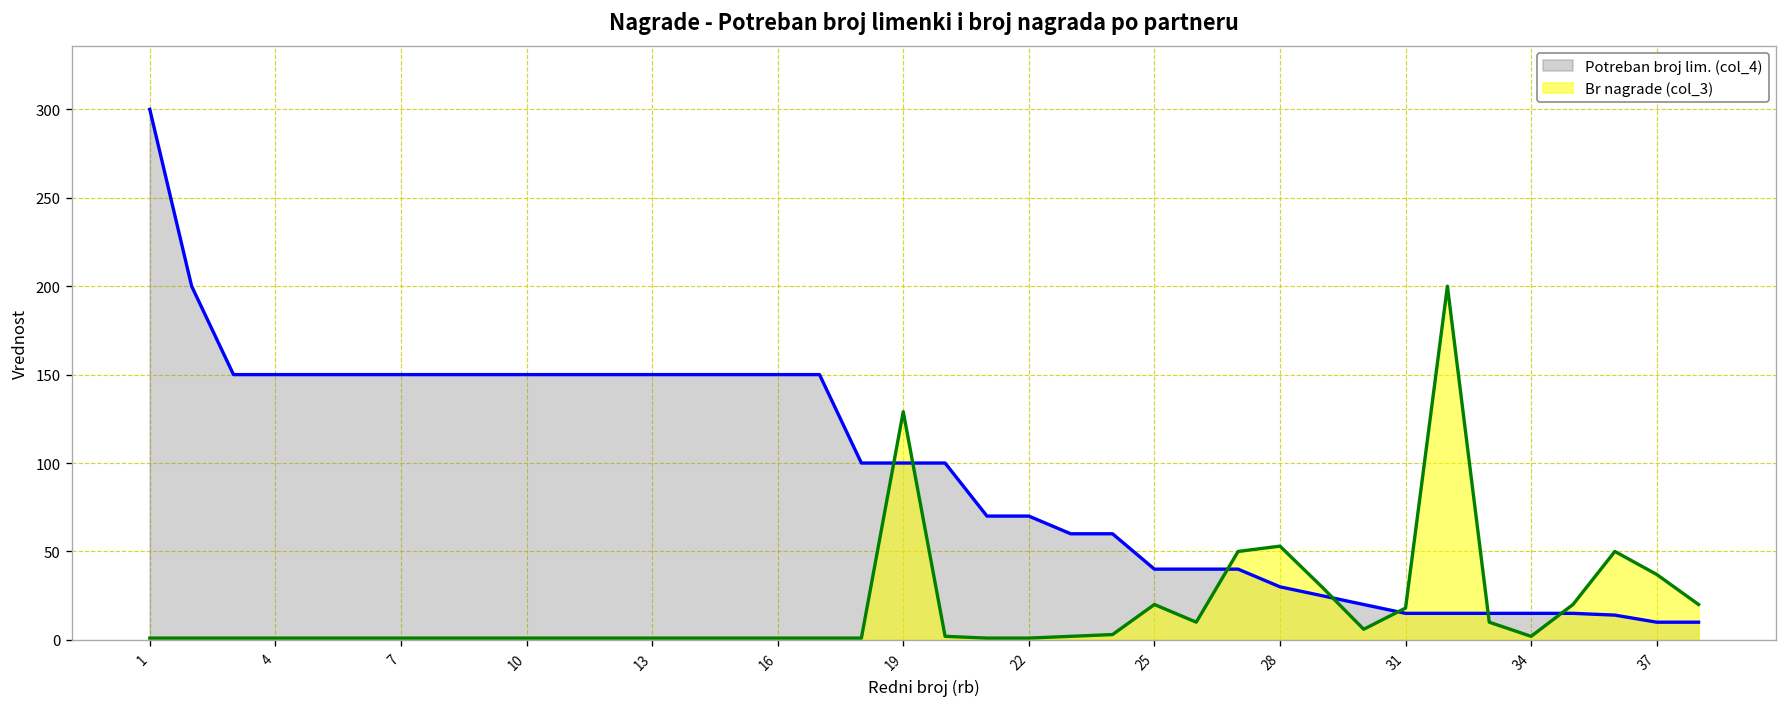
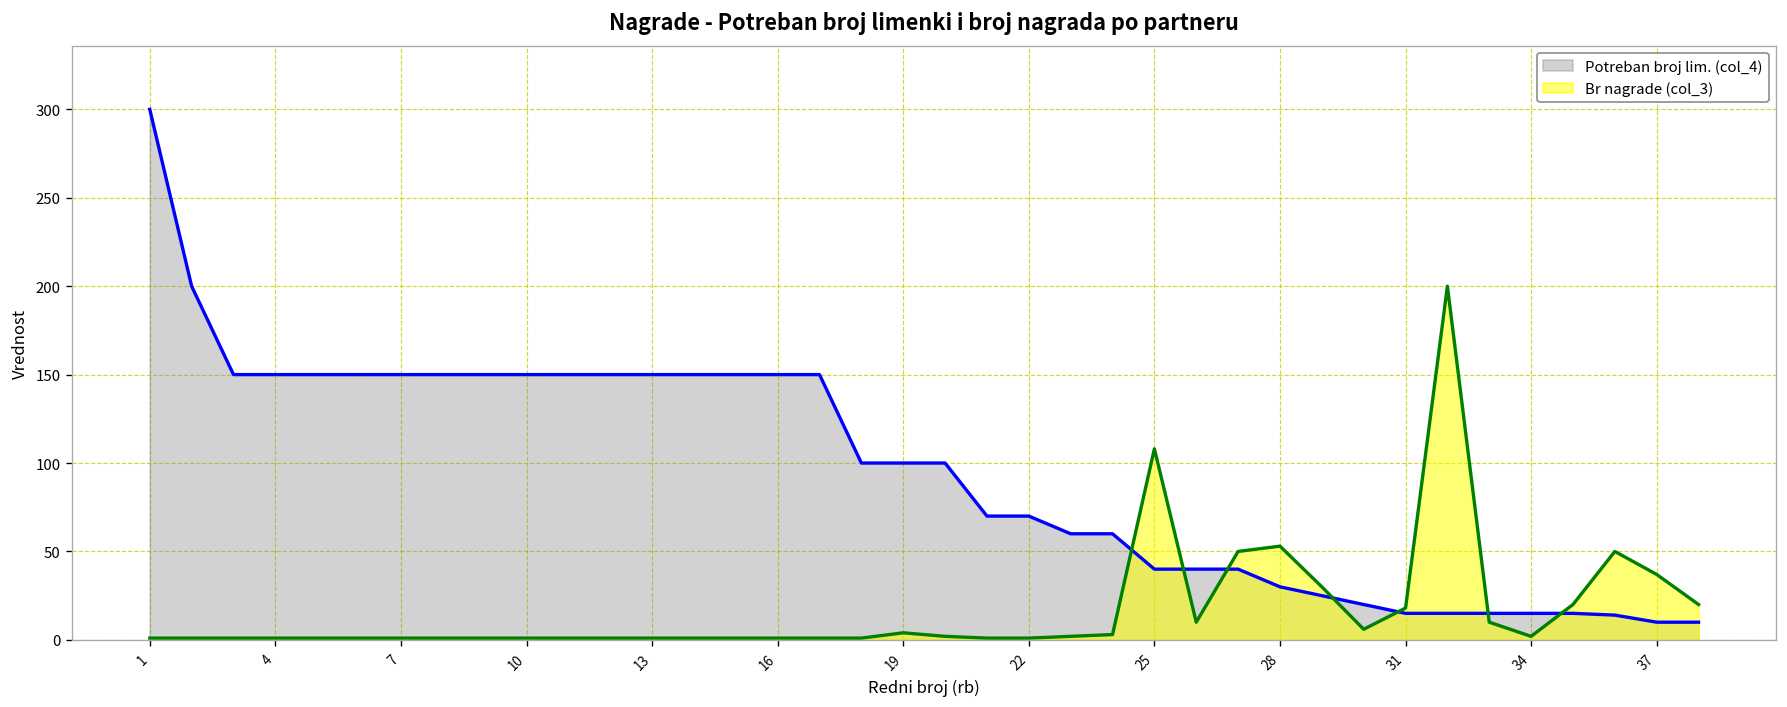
Br nagrade (col_3), 19: 129 -> 4
Br nagrade (col_3), 25: 20 -> 108
